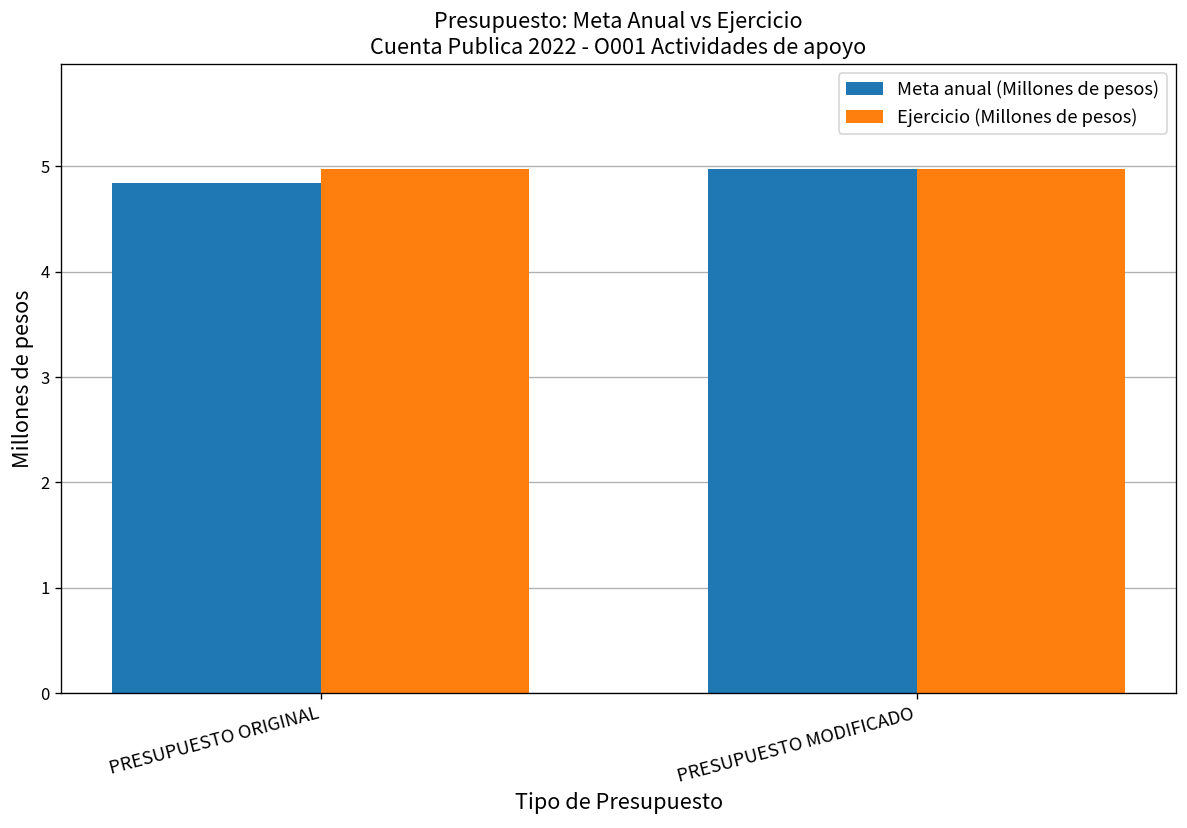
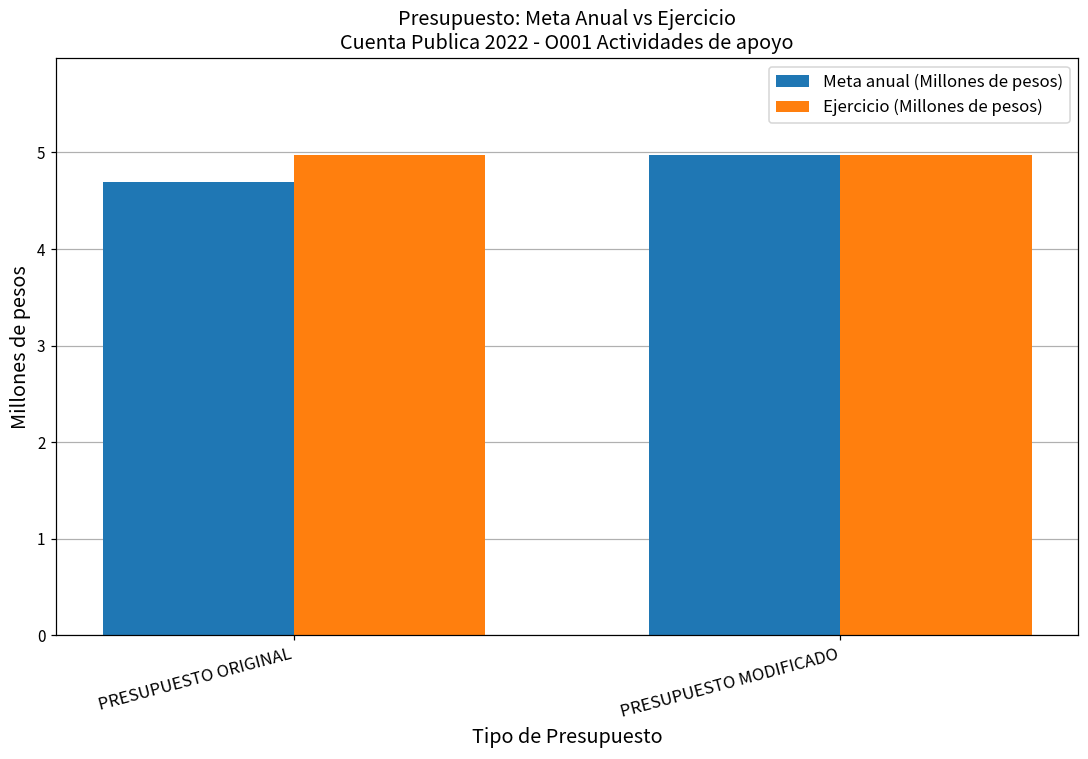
Meta anual (Millones de pesos), PRESUPUESTO ORIGINAL: 4.8 -> 4.7
